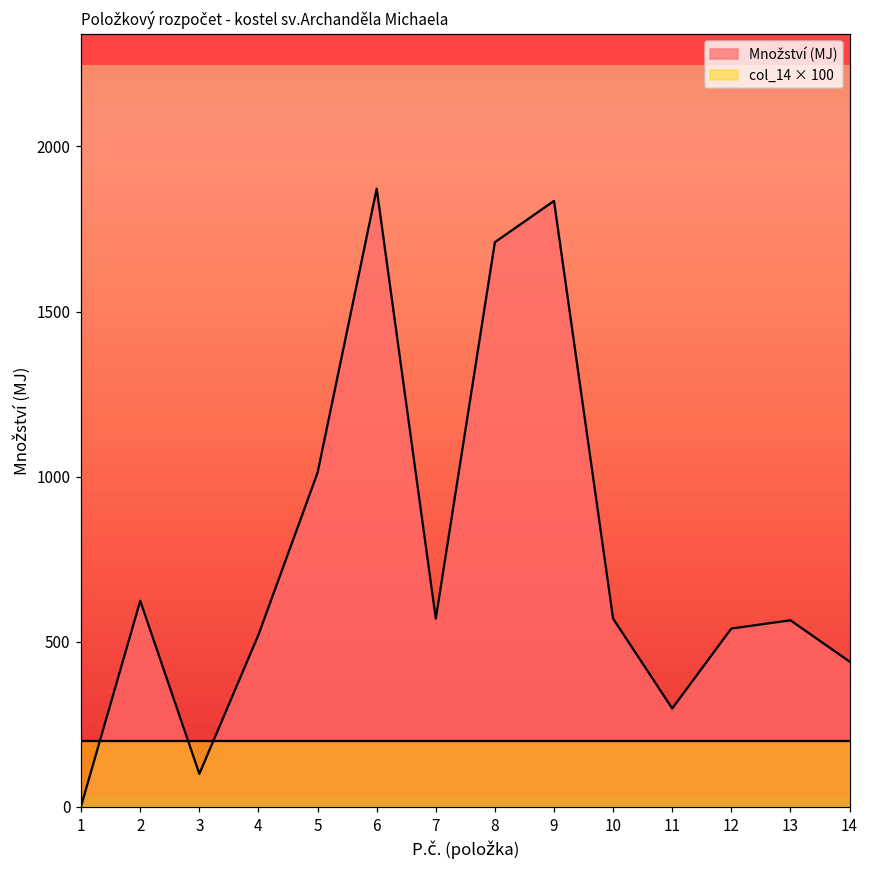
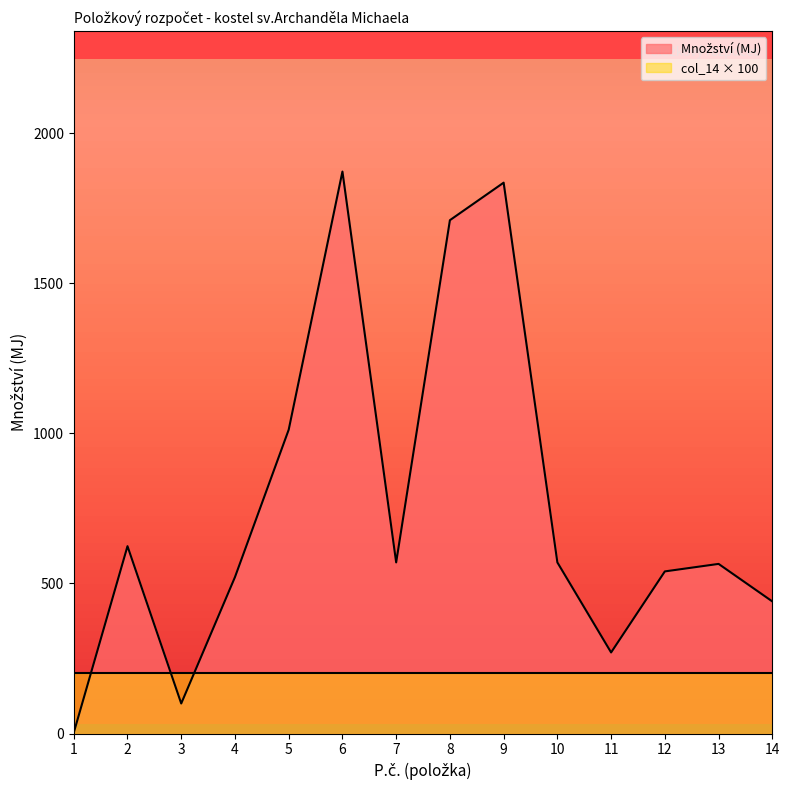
Množství (MJ), 11: 300 -> 270
